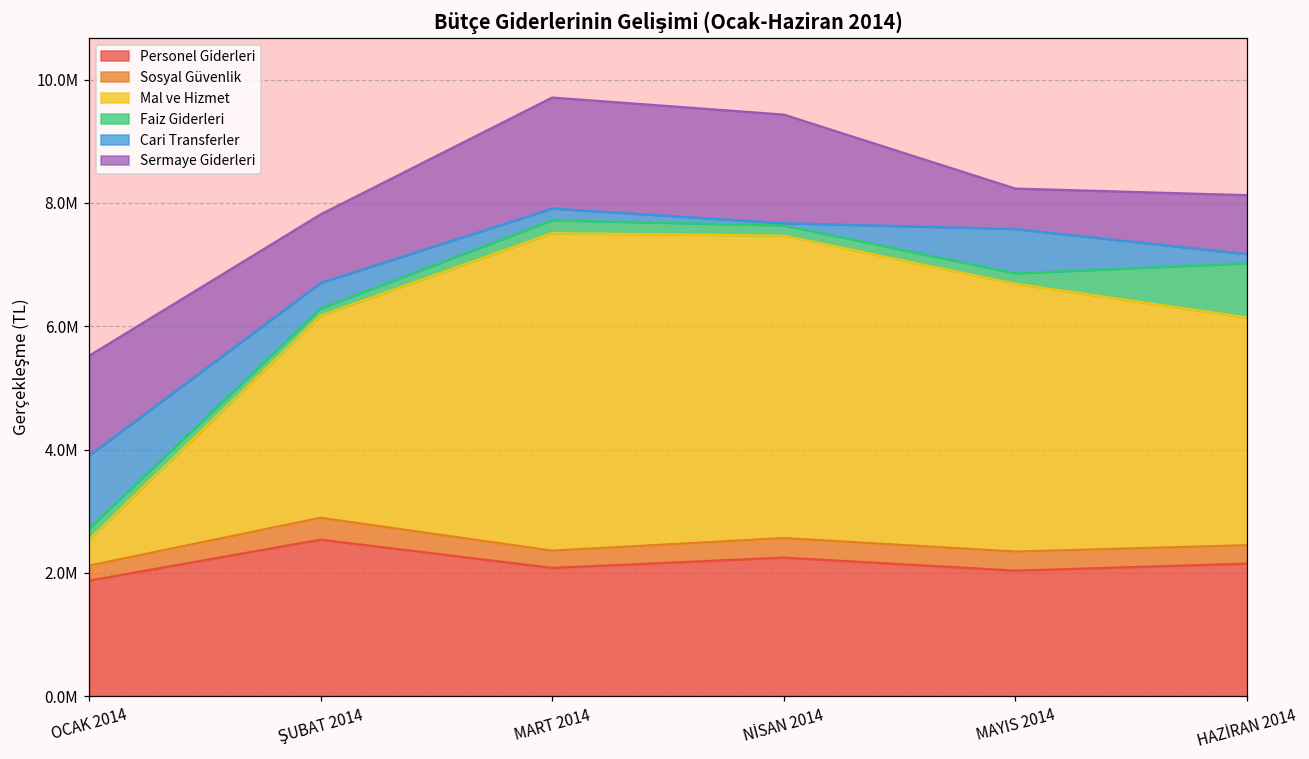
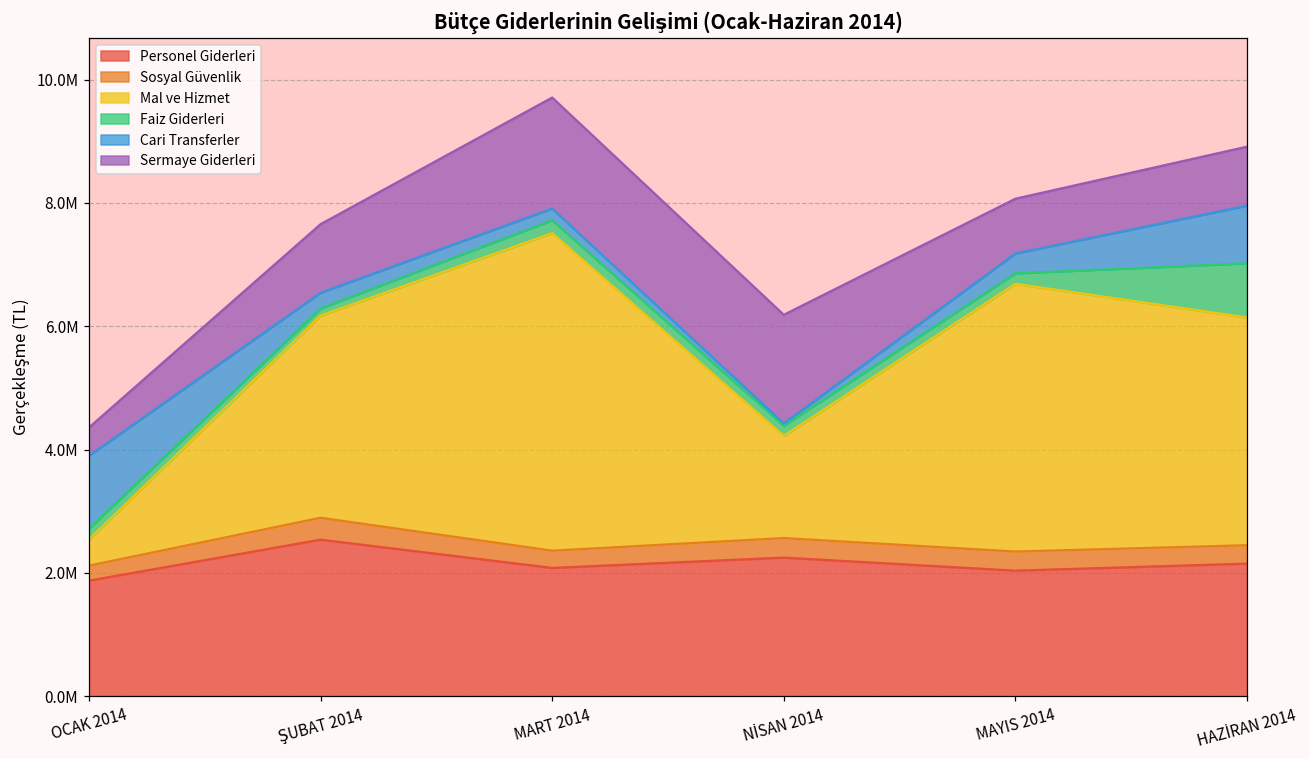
Sermaye Giderleri, OCAK 2014: 1600000 -> 500000
Cari Transferler, ŞUBAT 2014: 400000 -> 300000
Mal ve Hizmet, NİSAN 2014: 4900000 -> 1700000
Cari Transferler, MAYIS 2014: 700000 -> 300000
Sermaye Giderleri, MAYIS 2014: 700000 -> 900000
Cari Transferler, HAZİRAN 2014: 100000 -> 900000
